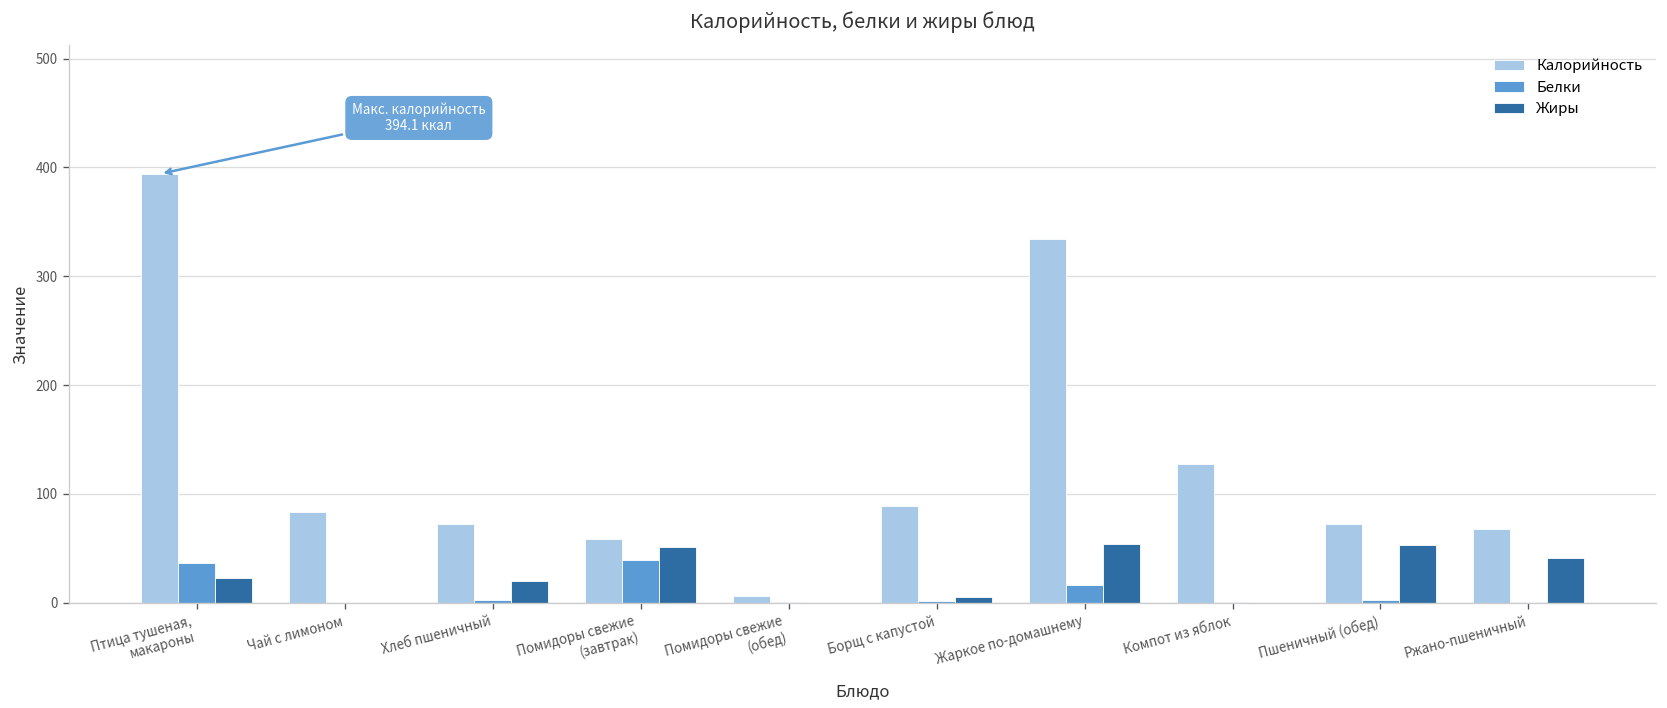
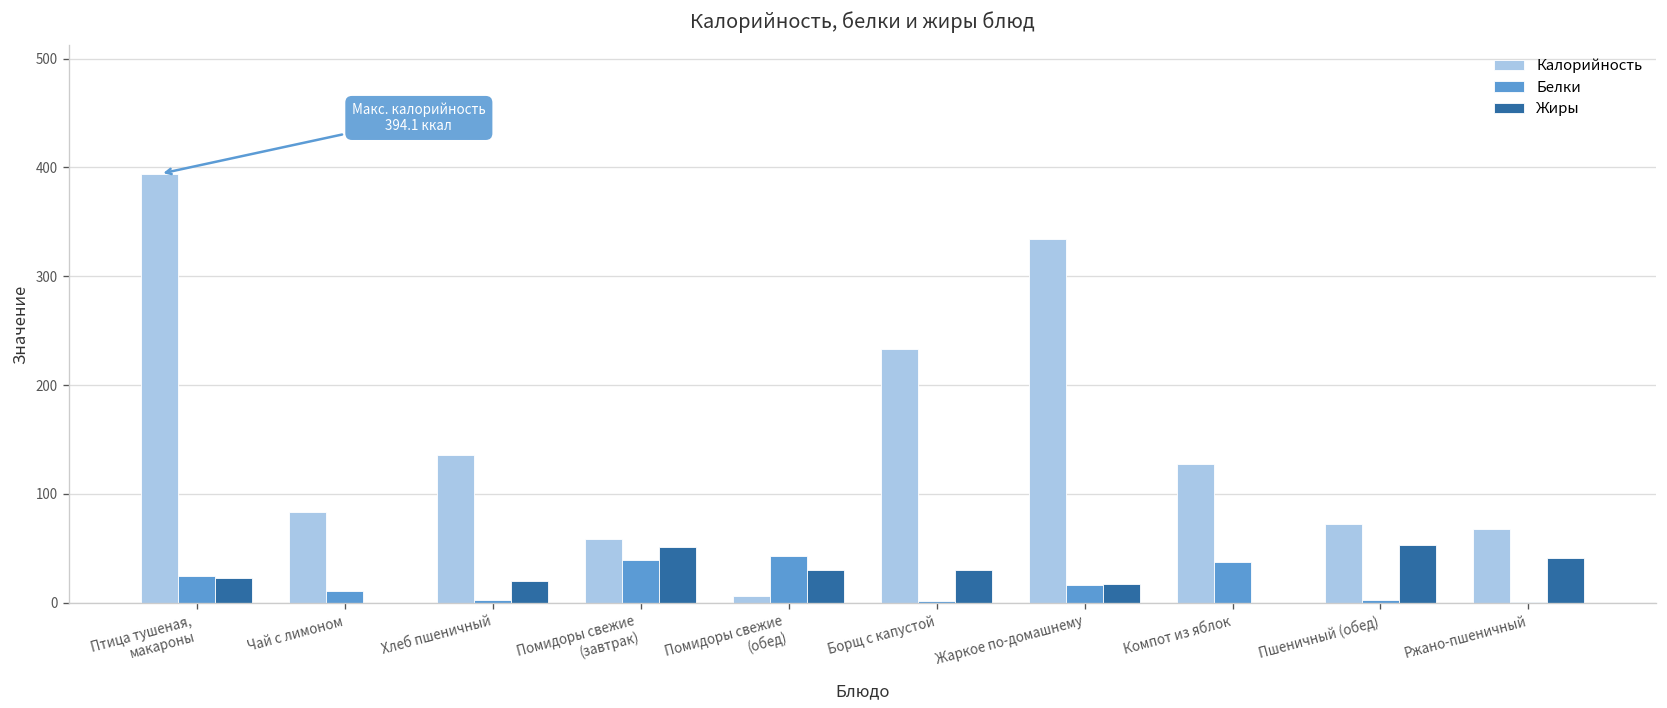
Белки, Птица тушеная, макароны: 40 -> 20
Белки, Чай с лимоном: 0 -> 10
Калорийность, Хлеб пшеничный: 70 -> 140
Белки, Помидоры свежие (обед): 0 -> 40
Жиры, Помидоры свежие (обед): 0 -> 30
Калорийность, Борщ с капустой: 90 -> 230
Жиры, Борщ с капустой: 10 -> 30
Жиры, Жаркое по-домашнему: 50 -> 20
Белки, Компот из яблок: 0 -> 40
